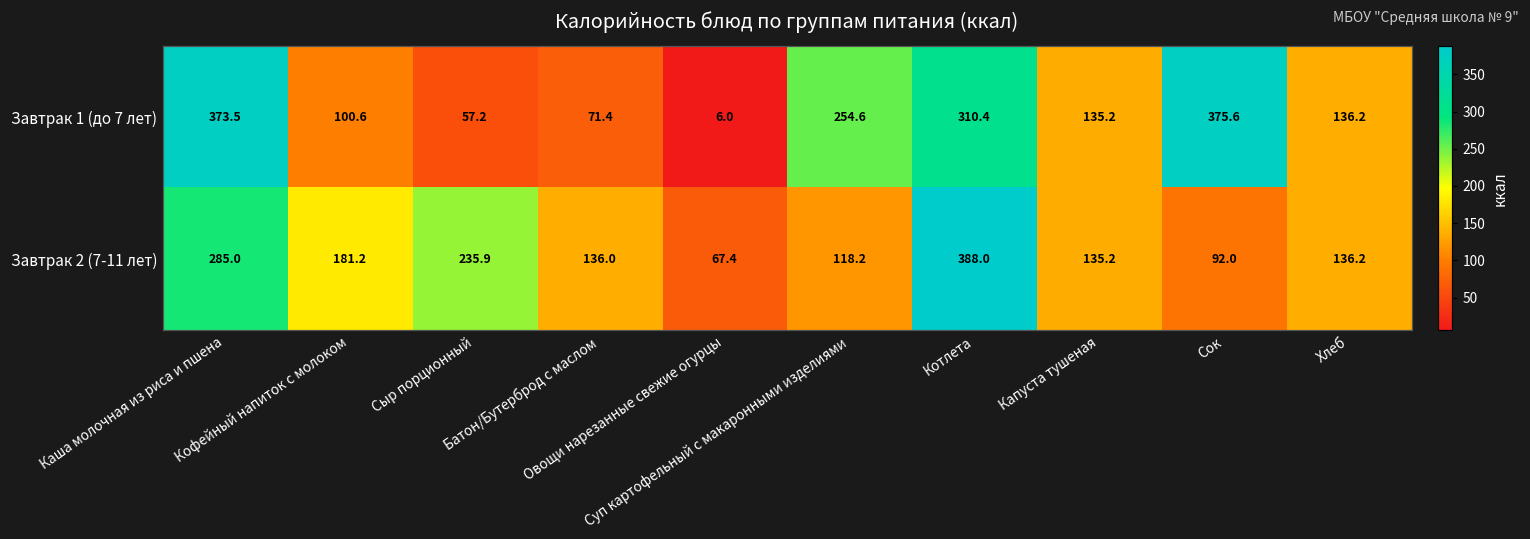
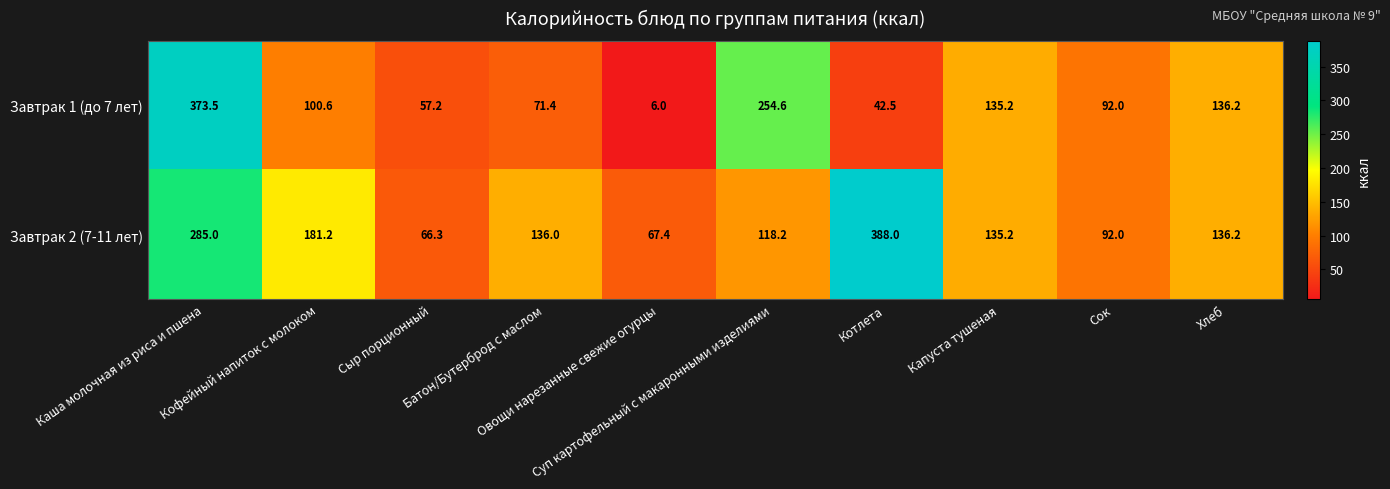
Завтрак 1 (до 7 лет), Котлета: 310.4 -> 42.5
Завтрак 1 (до 7 лет), Сок: 375.6 -> 92.0
Завтрак 2 (7-11 лет), Сыр порционный: 235.9 -> 66.3
